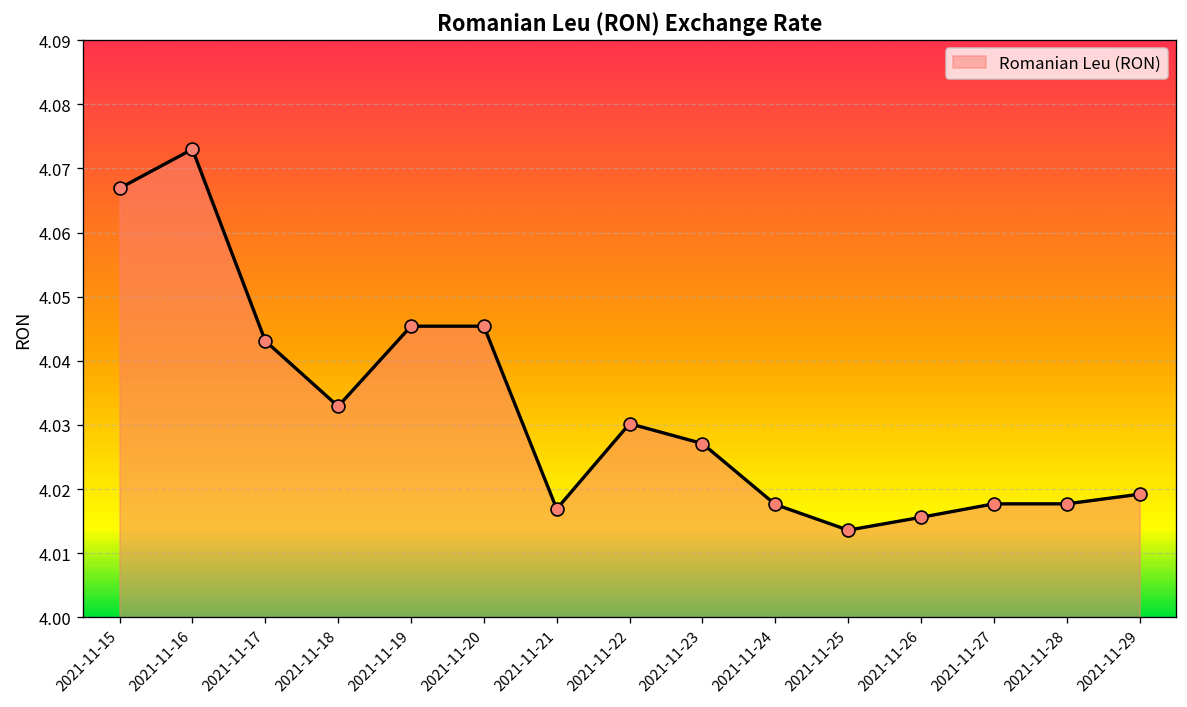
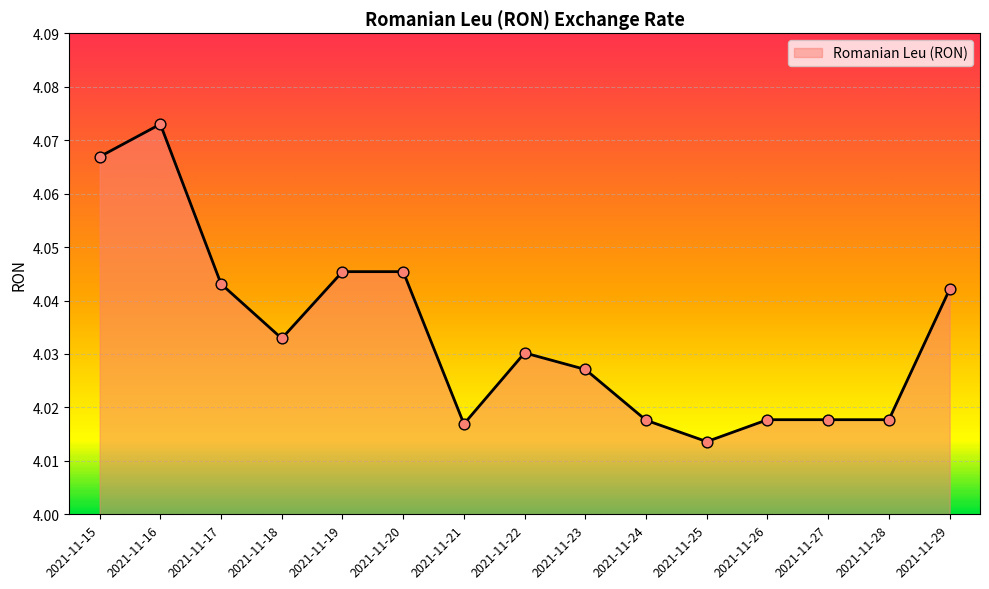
2021-11-26: 4.016 -> 4.018
2021-11-29: 4.019 -> 4.042
